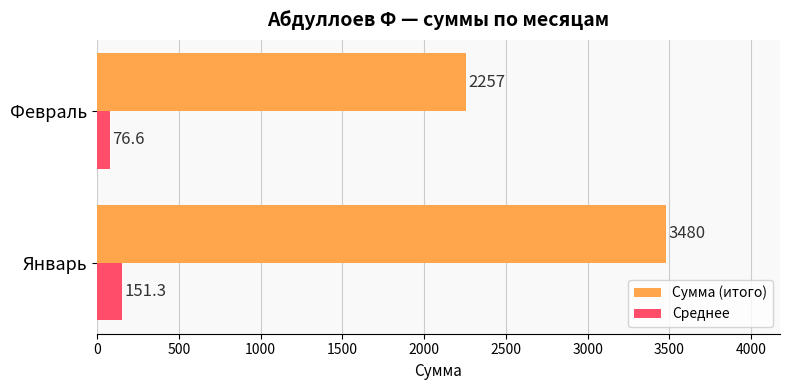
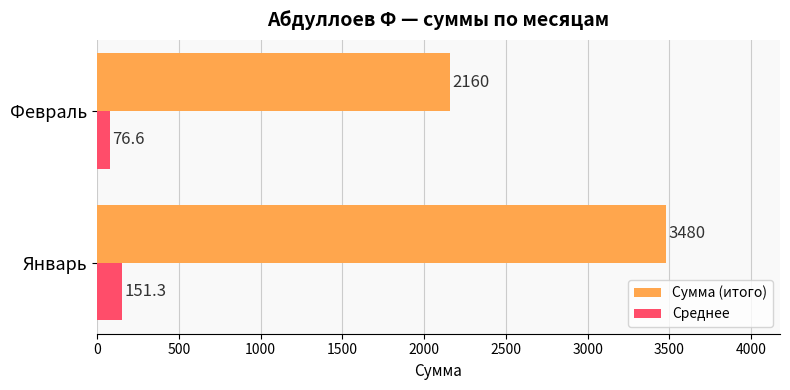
Сумма (итого), Февраль: 2257 -> 2160
